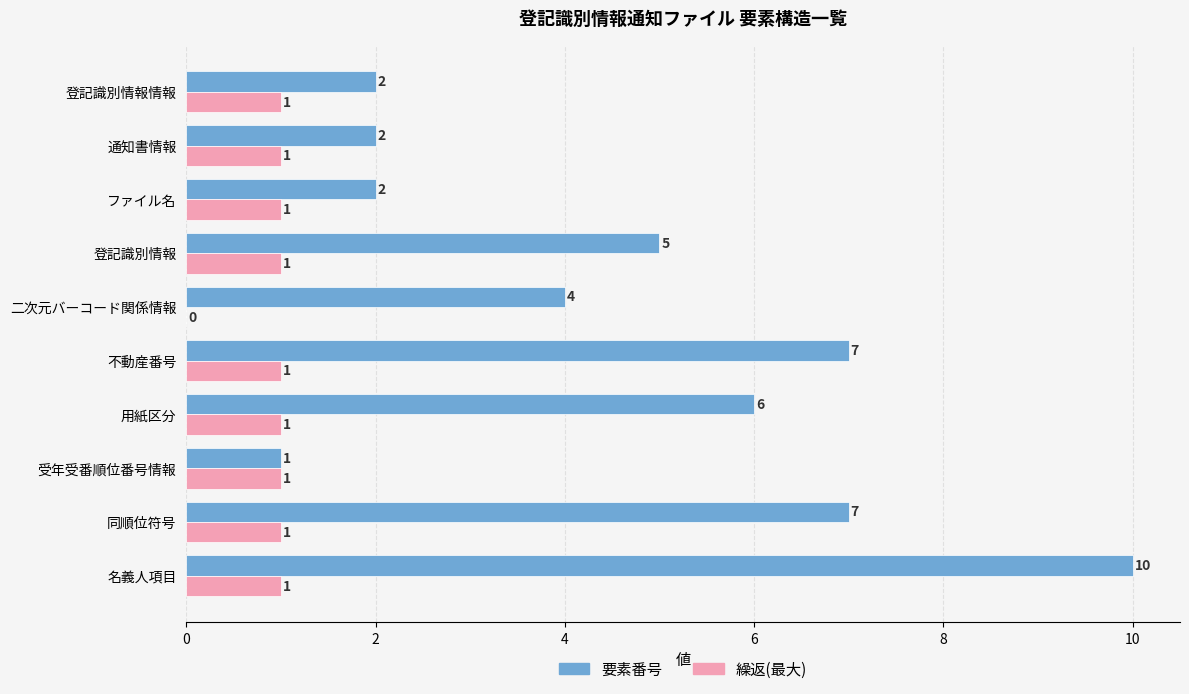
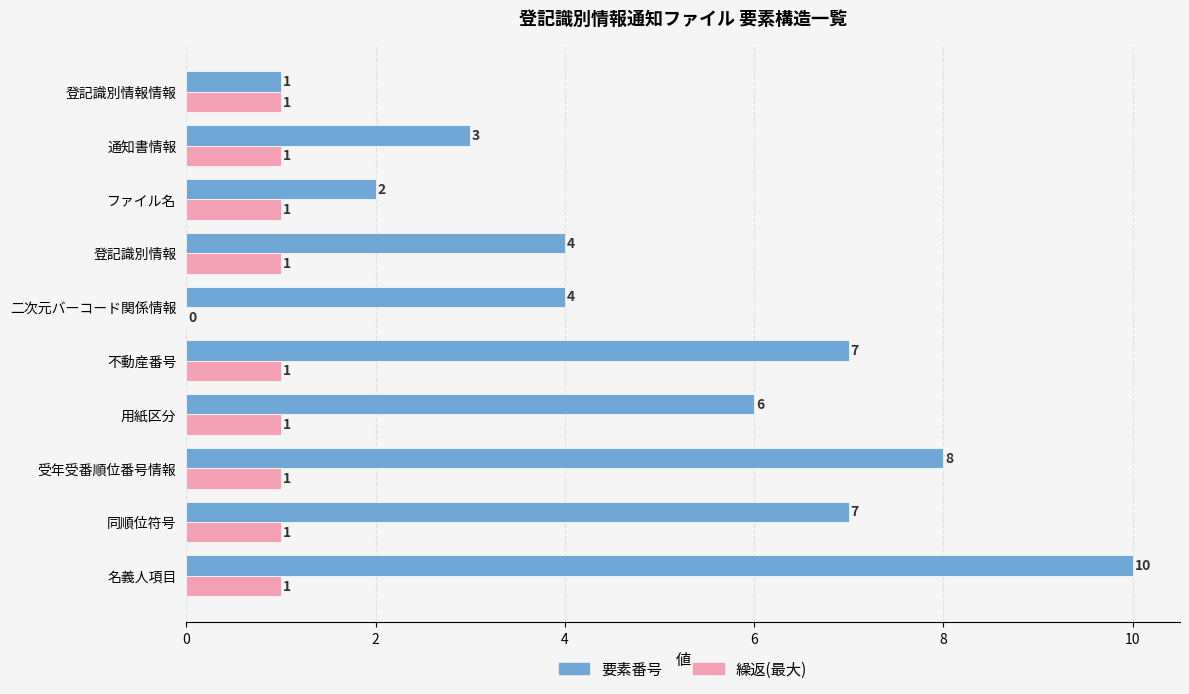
要素番号, 登記識別情報情報: 2 -> 1
要素番号, 通知書情報: 2 -> 3
要素番号, 登記識別情報: 5 -> 4
要素番号, 受年受番順位番号情報: 1 -> 8
